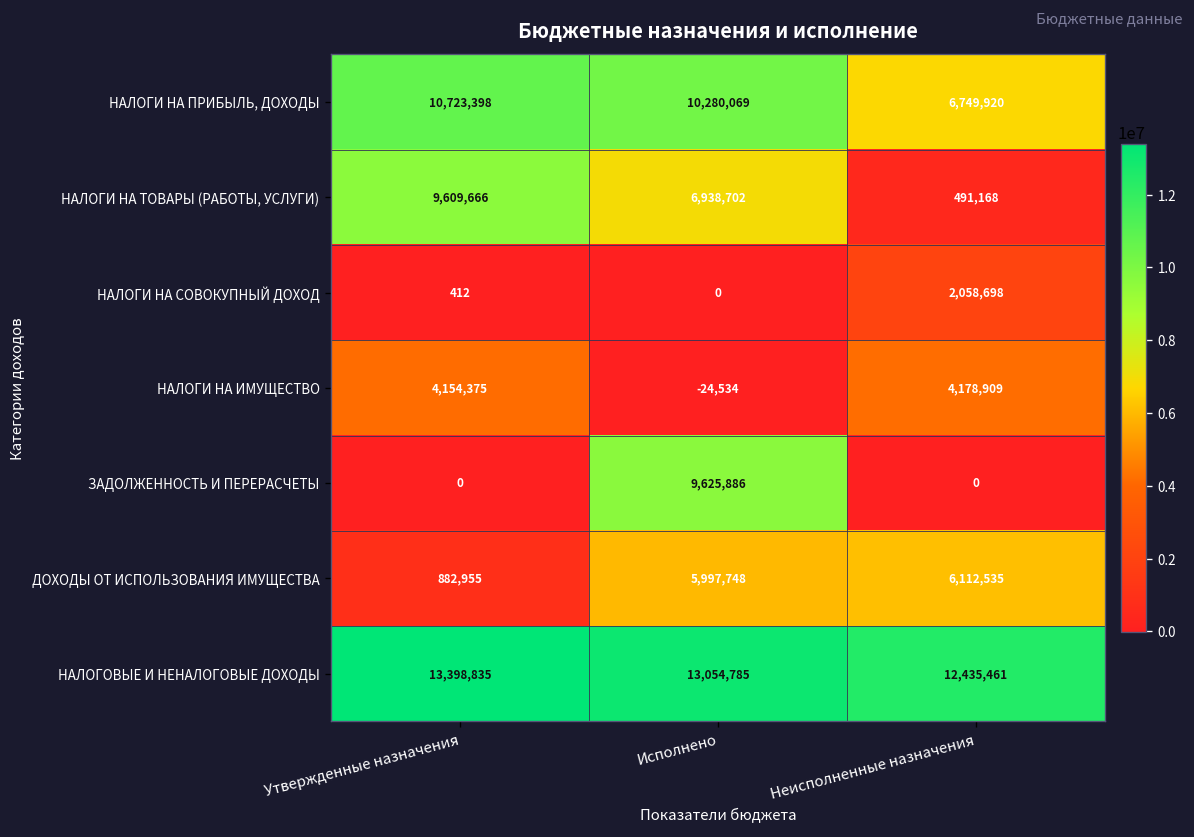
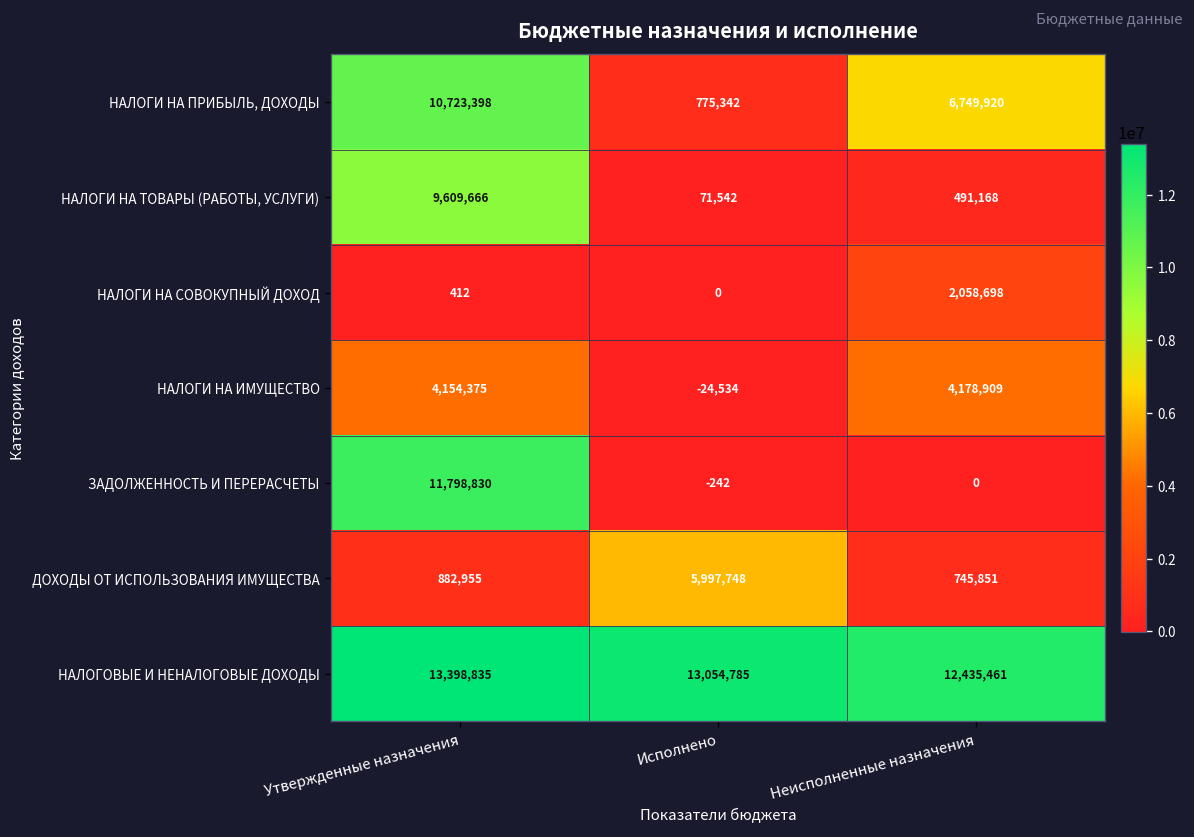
НАЛОГИ НА ПРИБЫЛЬ, ДОХОДЫ, Исполнено: 10,280,069 -> 775,342
НАЛОГИ НА ТОВАРЫ (РАБОТЫ, УСЛУГИ), Исполнено: 6,938,702 -> 71,542
ЗАДОЛЖЕННОСТЬ И ПЕРЕРАСЧЕТЫ, Утвержденные назначения: 0 -> 11,798,830
ЗАДОЛЖЕННОСТЬ И ПЕРЕРАСЧЕТЫ, Исполнено: 9,625,886 -> -242
ДОХОДЫ ОТ ИСПОЛЬЗОВАНИЯ ИМУЩЕСТВА, Неисполненные назначения: 6,112,535 -> 745,851
